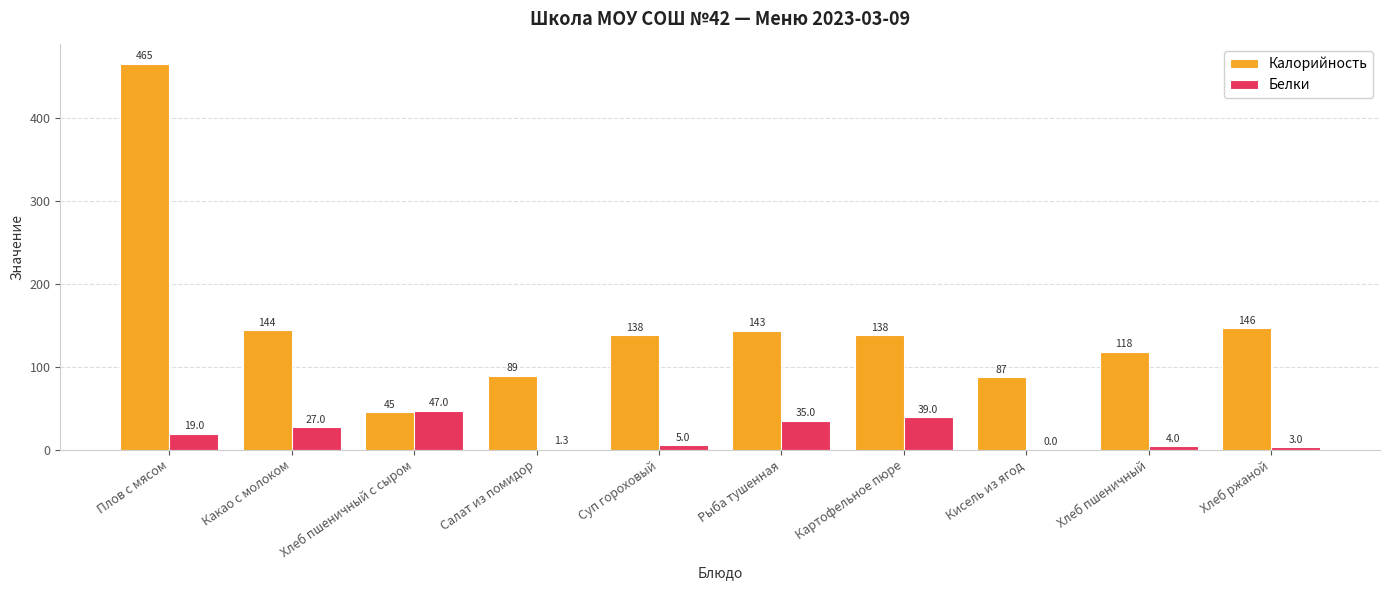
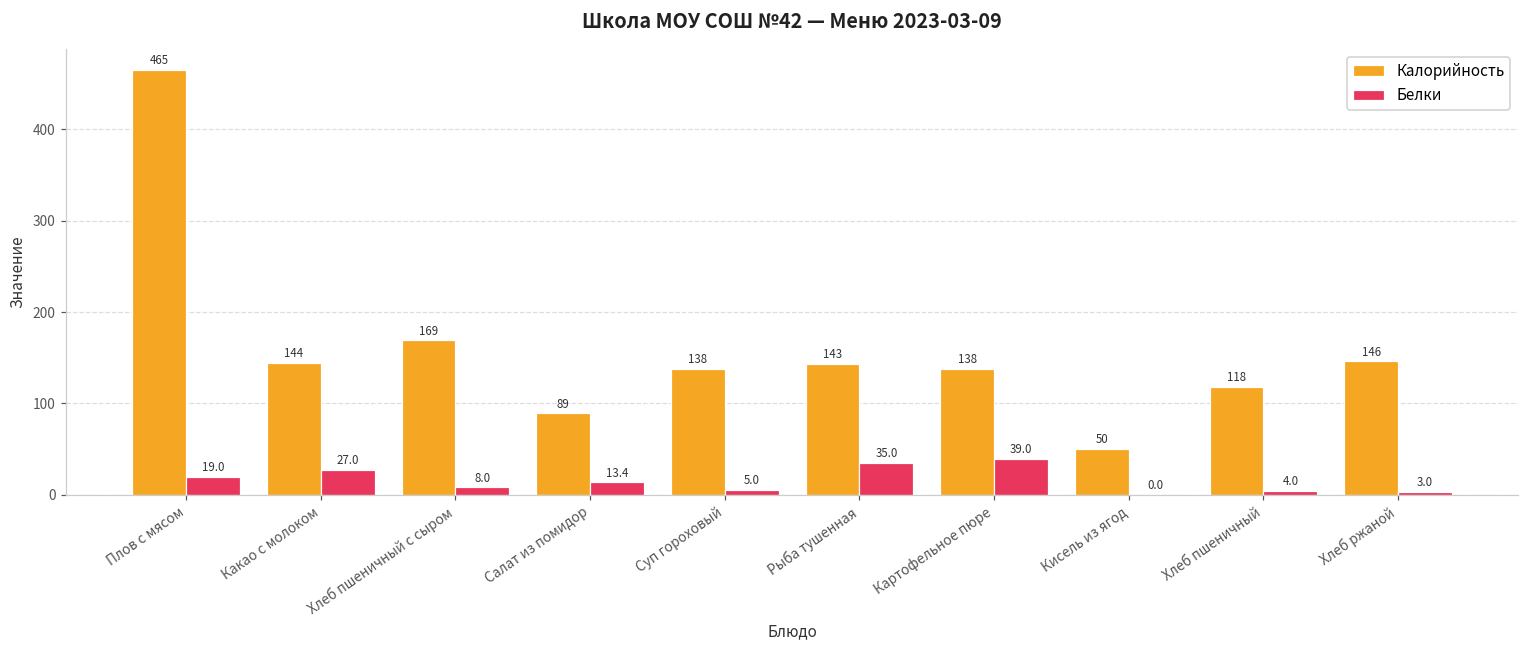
Калорийность, Хлеб пшеничный с сыром: 45 -> 169
Белки, Хлеб пшеничный с сыром: 47.0 -> 8.0
Белки, Салат из помидор: 1.3 -> 13.4
Калорийность, Кисель из ягод: 87 -> 50
